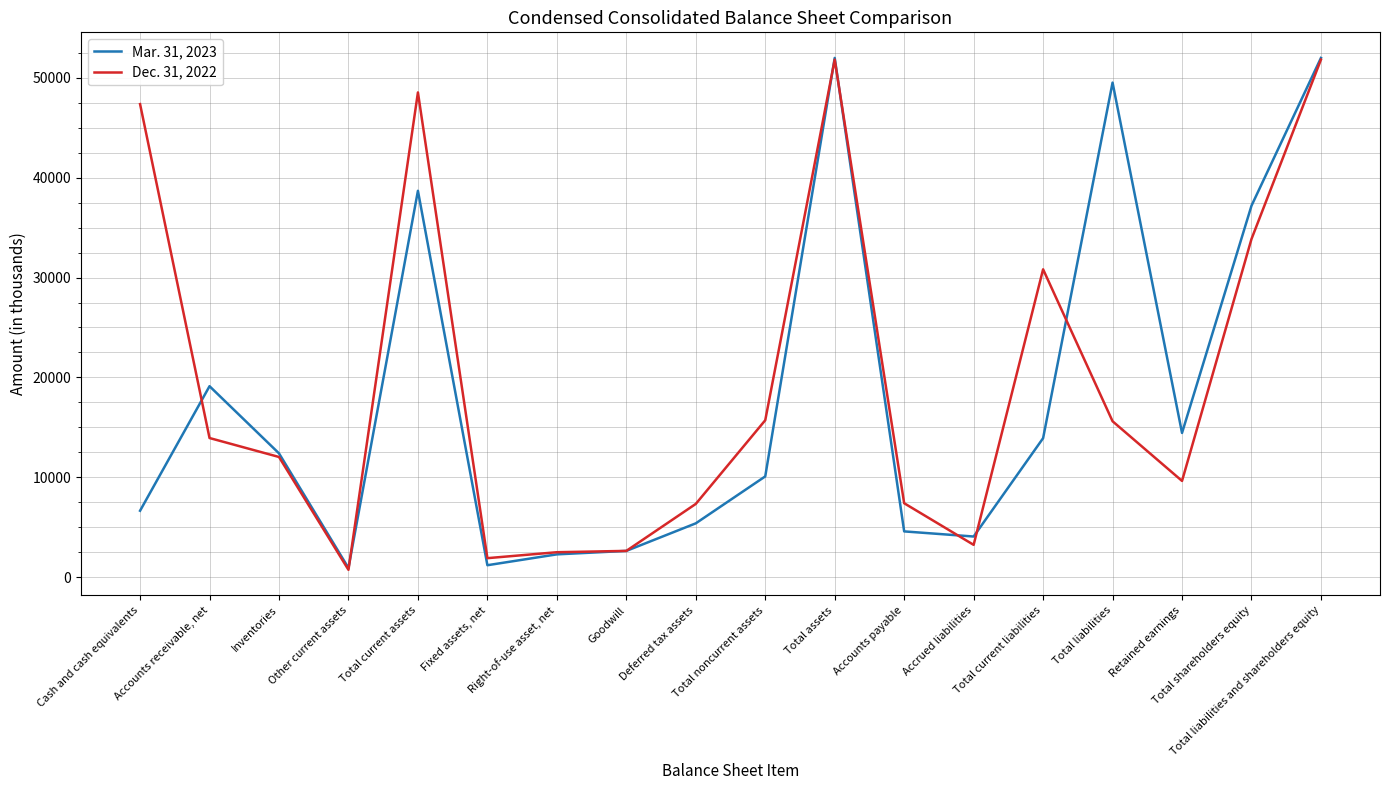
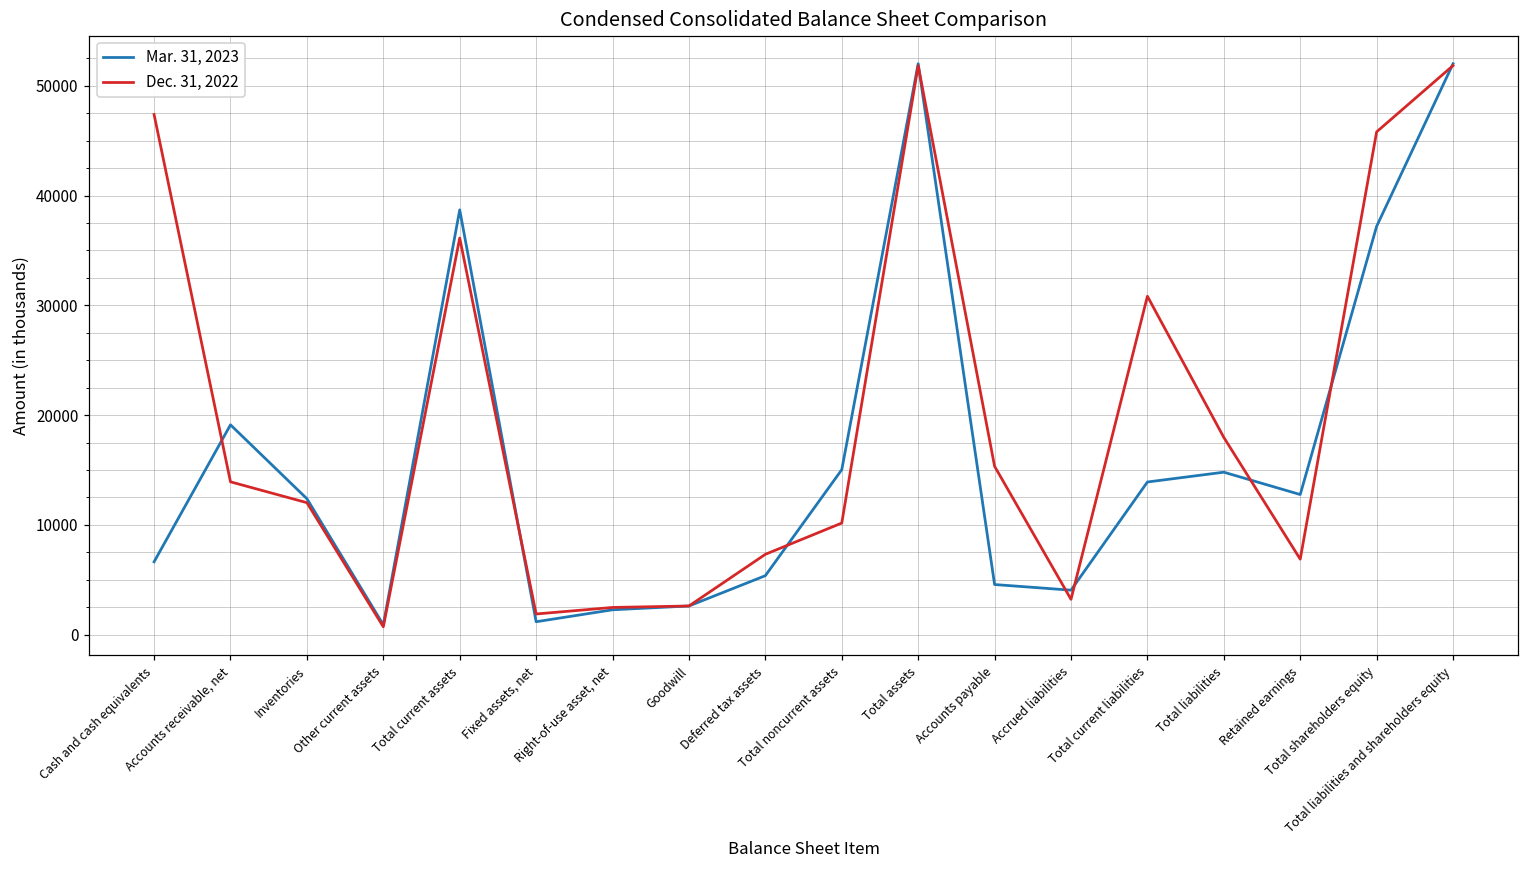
Dec. 31, 2022, Total current assets: 49000 -> 36000
Mar. 31, 2023, Total noncurrent assets: 10000 -> 15000
Dec. 31, 2022, Total noncurrent assets: 16000 -> 10000
Dec. 31, 2022, Accounts payable: 7000 -> 15000
Mar. 31, 2023, Total liabilities: 50000 -> 15000
Dec. 31, 2022, Total liabilities: 16000 -> 18000
Mar. 31, 2023, Retained earnings: 14000 -> 13000
Dec. 31, 2022, Retained earnings: 10000 -> 7000
Dec. 31, 2022, Total shareholders equity: 34000 -> 46000
